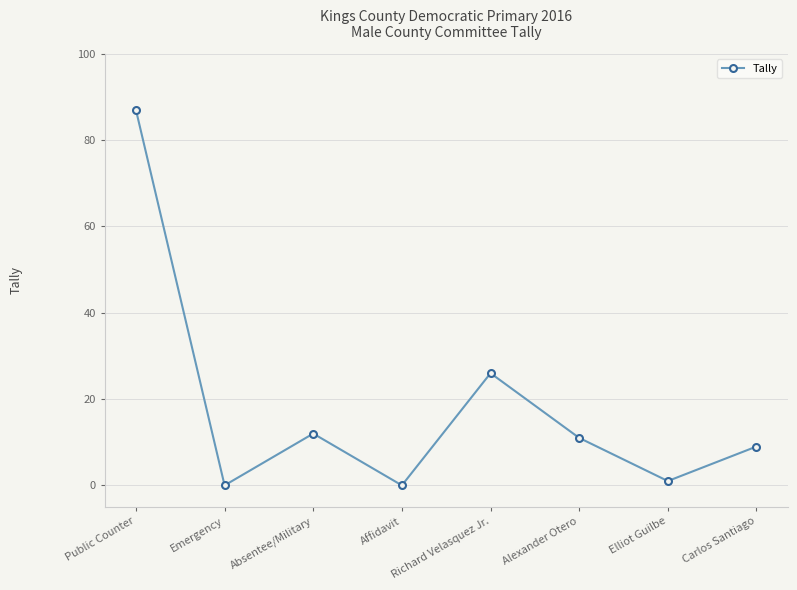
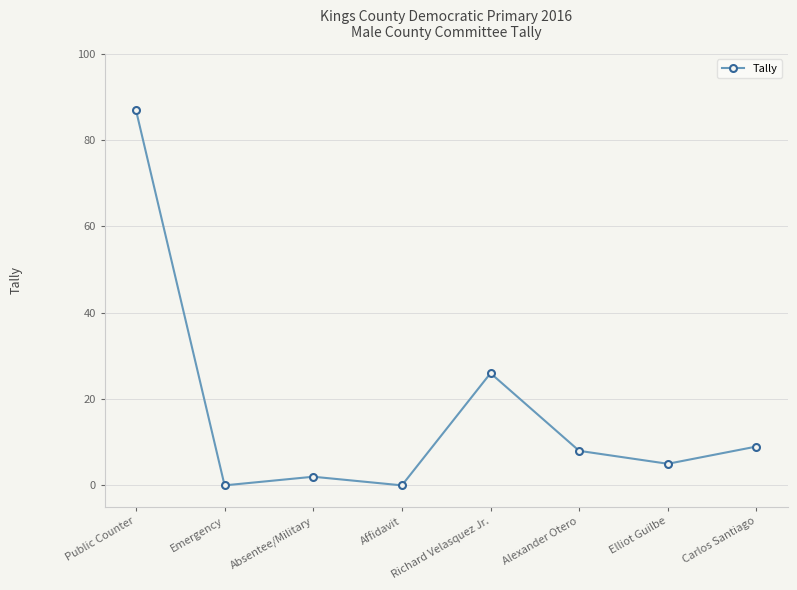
Absentee/Military: 12 -> 2
Alexander Otero: 11 -> 8
Elliot Guilbe: 1 -> 5
